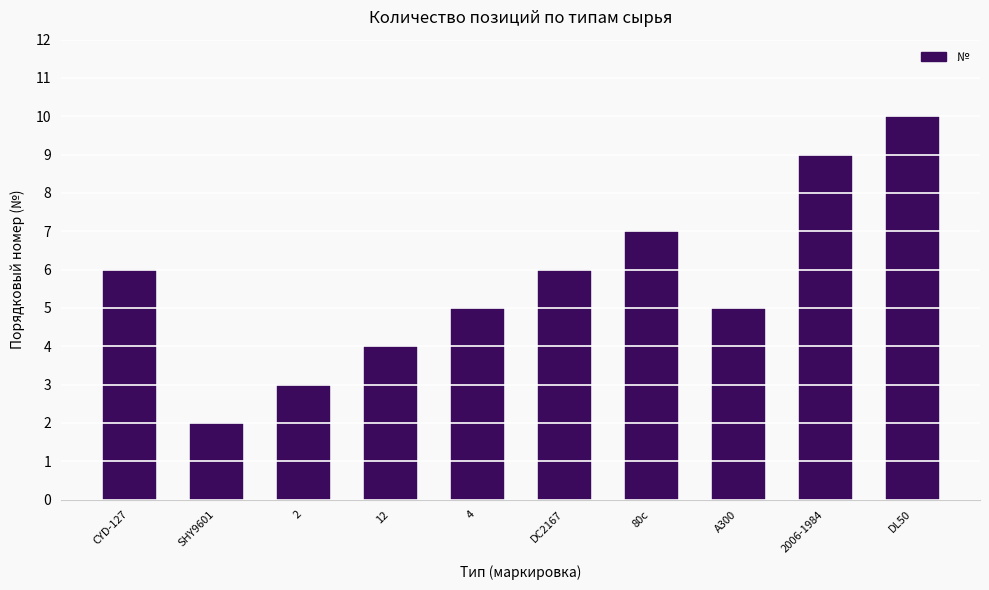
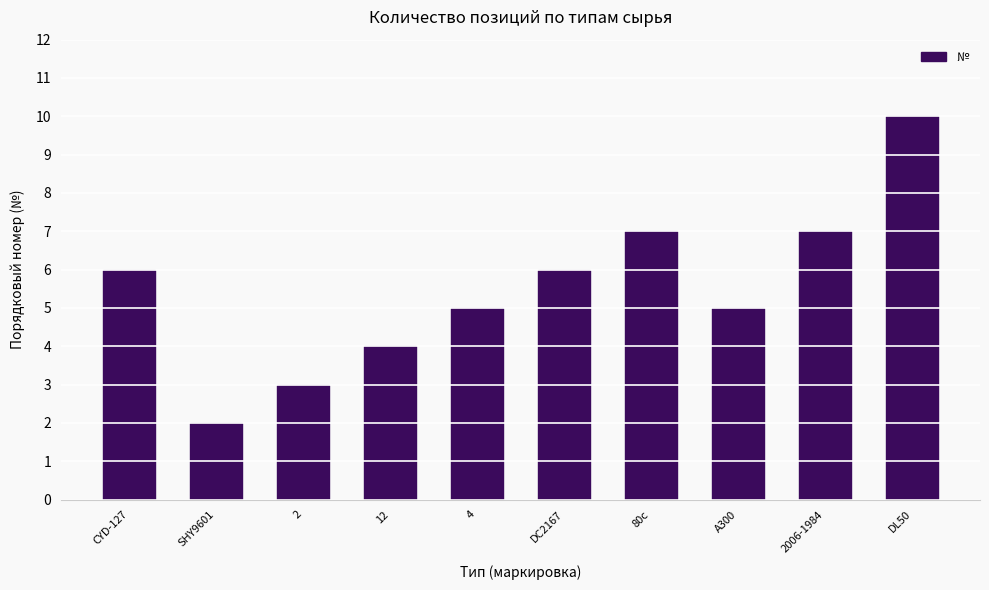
2006-1984: 9 -> 7
